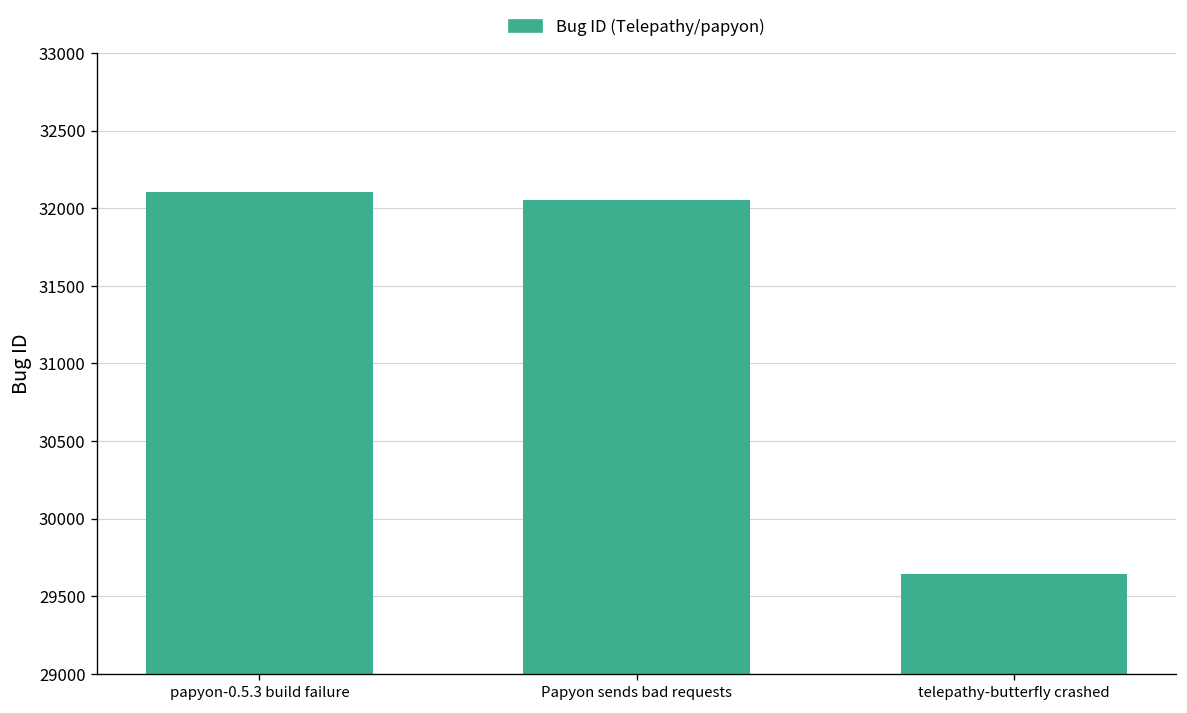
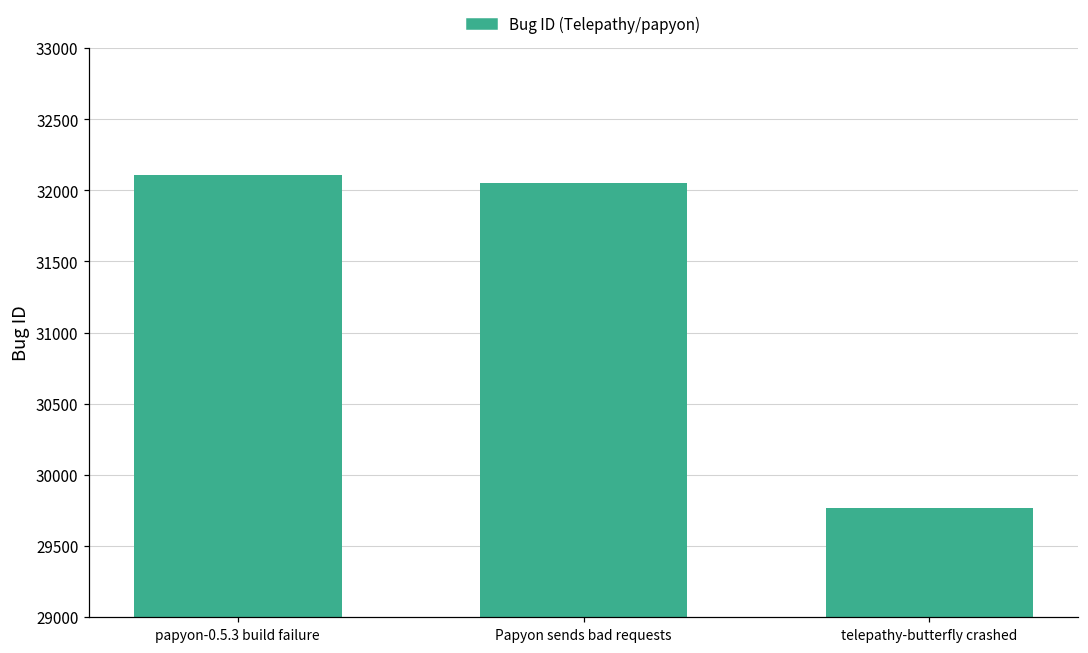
telepathy-butterfly crashed: 29640 -> 29760
